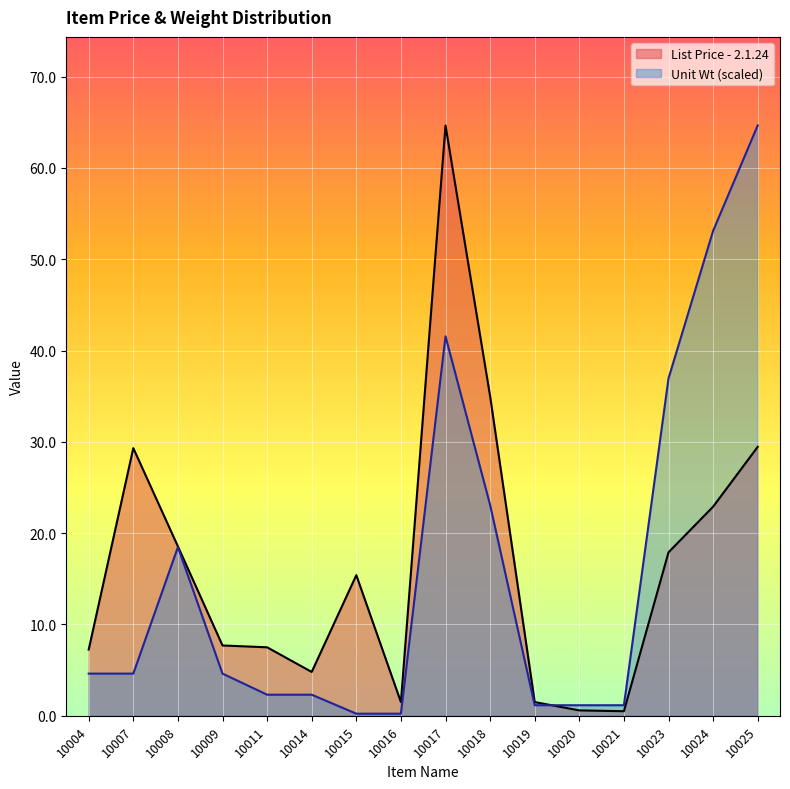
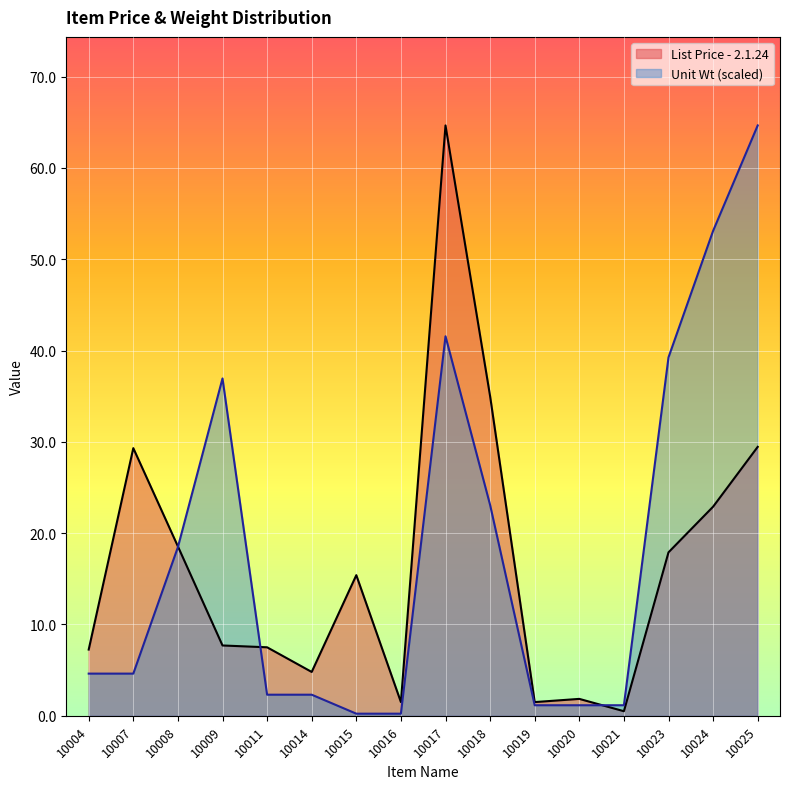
Unit Wt (scaled), 10009: 5 -> 37
List Price - 2.1.24, 10020: 1 -> 2
Unit Wt (scaled), 10023: 37 -> 39
